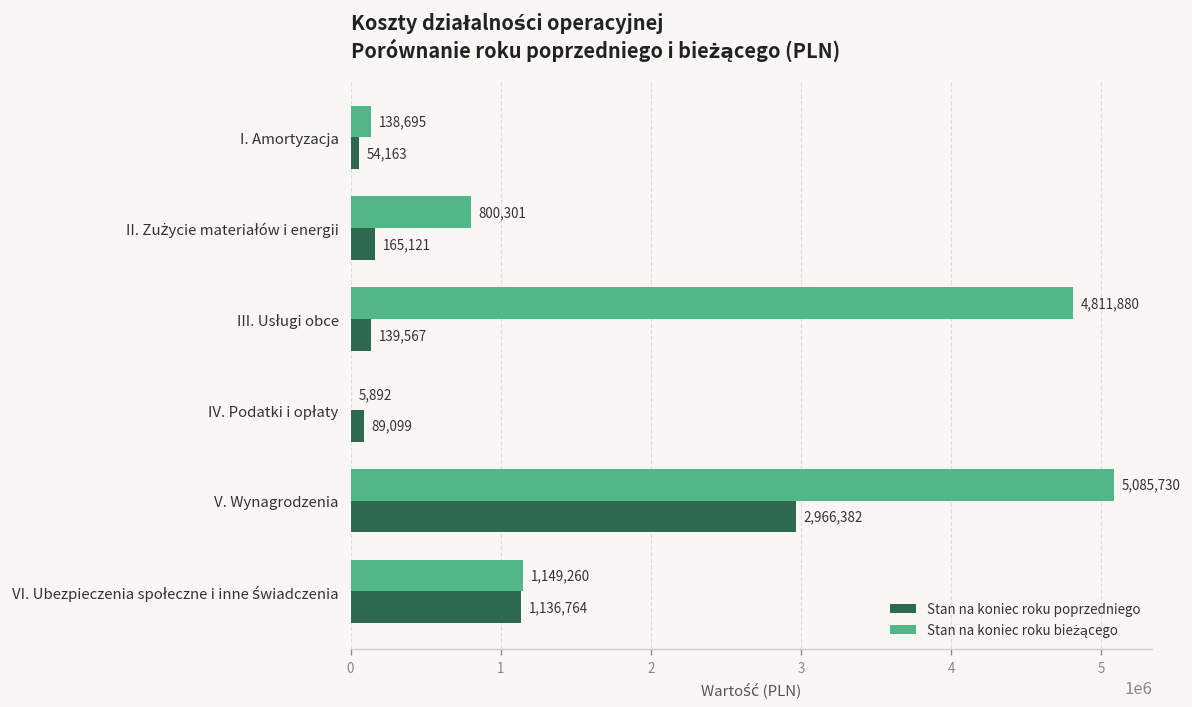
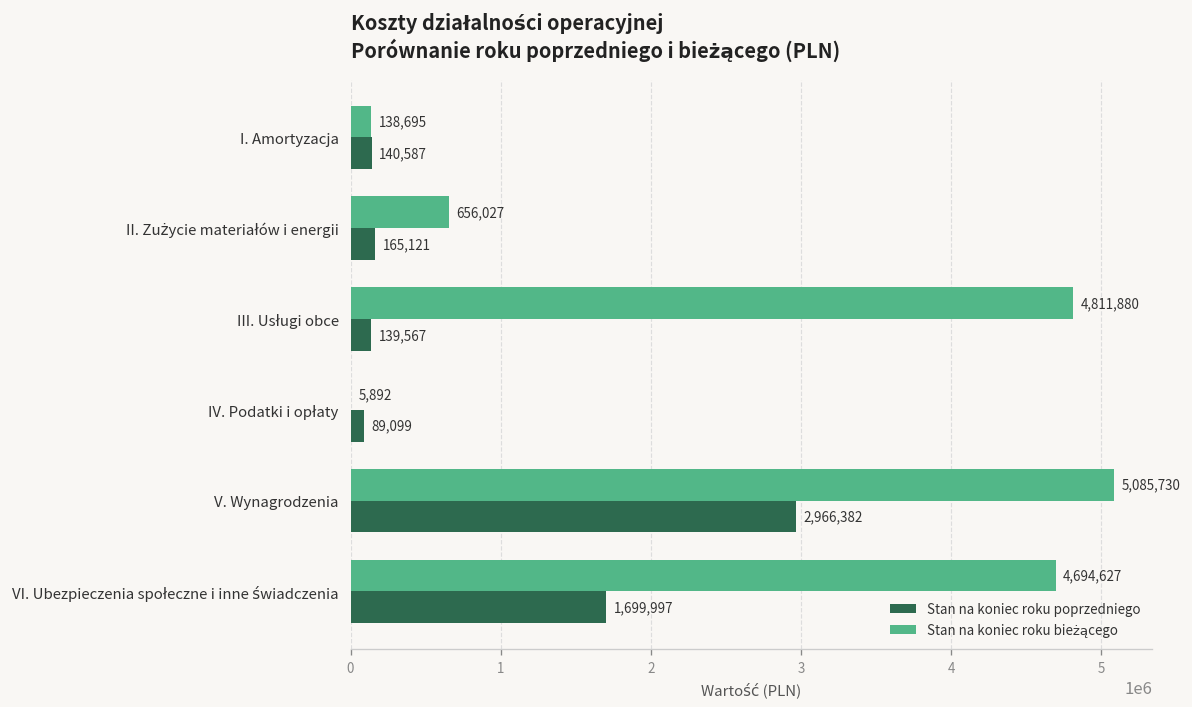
Stan na koniec roku poprzedniego, I. Amortyzacja: 54,163 -> 140,587
Stan na koniec roku bieżącego, II. Zużycie materiałów i energii: 800,301 -> 656,027
Stan na koniec roku bieżącego, VI. Ubezpieczenia społeczne i inne świadczenia: 1,149,260 -> 4,694,627
Stan na koniec roku poprzedniego, VI. Ubezpieczenia społeczne i inne świadczenia: 1,136,764 -> 1,699,997
